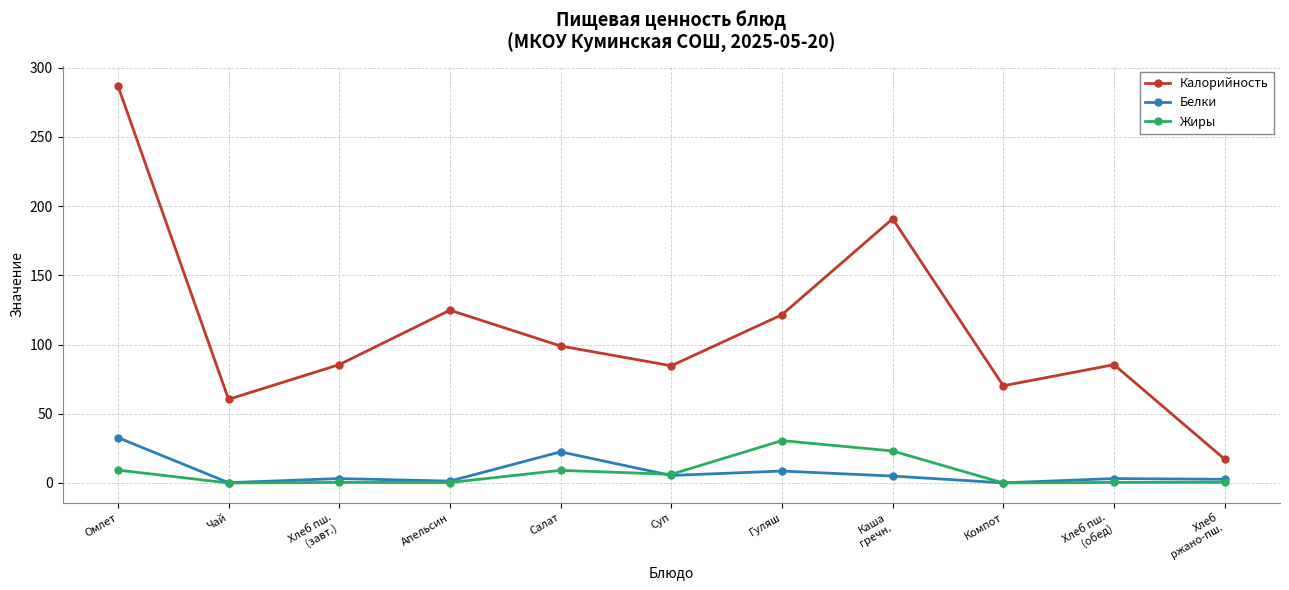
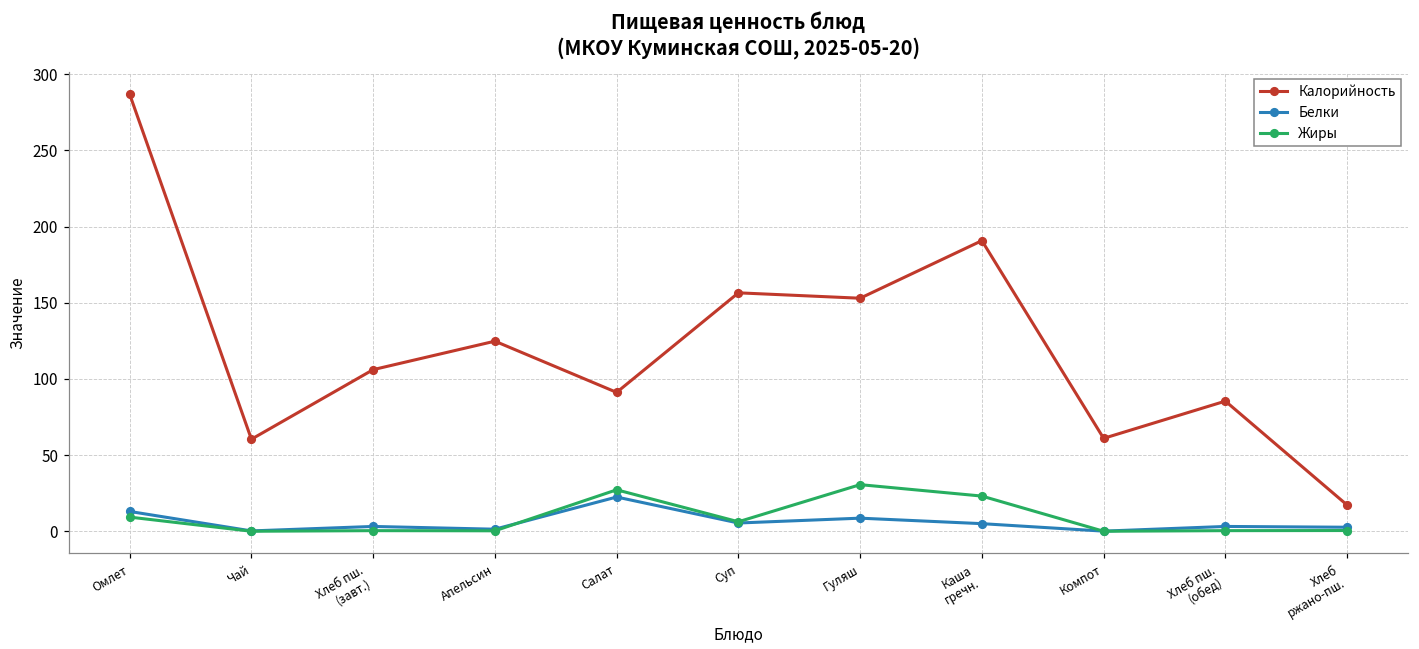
Белки, Омлет: 33 -> 13
Калорийность, Хлеб пш. (завт.): 85 -> 106
Калорийность, Салат: 99 -> 91
Жиры, Салат: 9 -> 27
Калорийность, Суп: 85 -> 157
Калорийность, Гуляш: 122 -> 153
Калорийность, Компот: 70 -> 61
